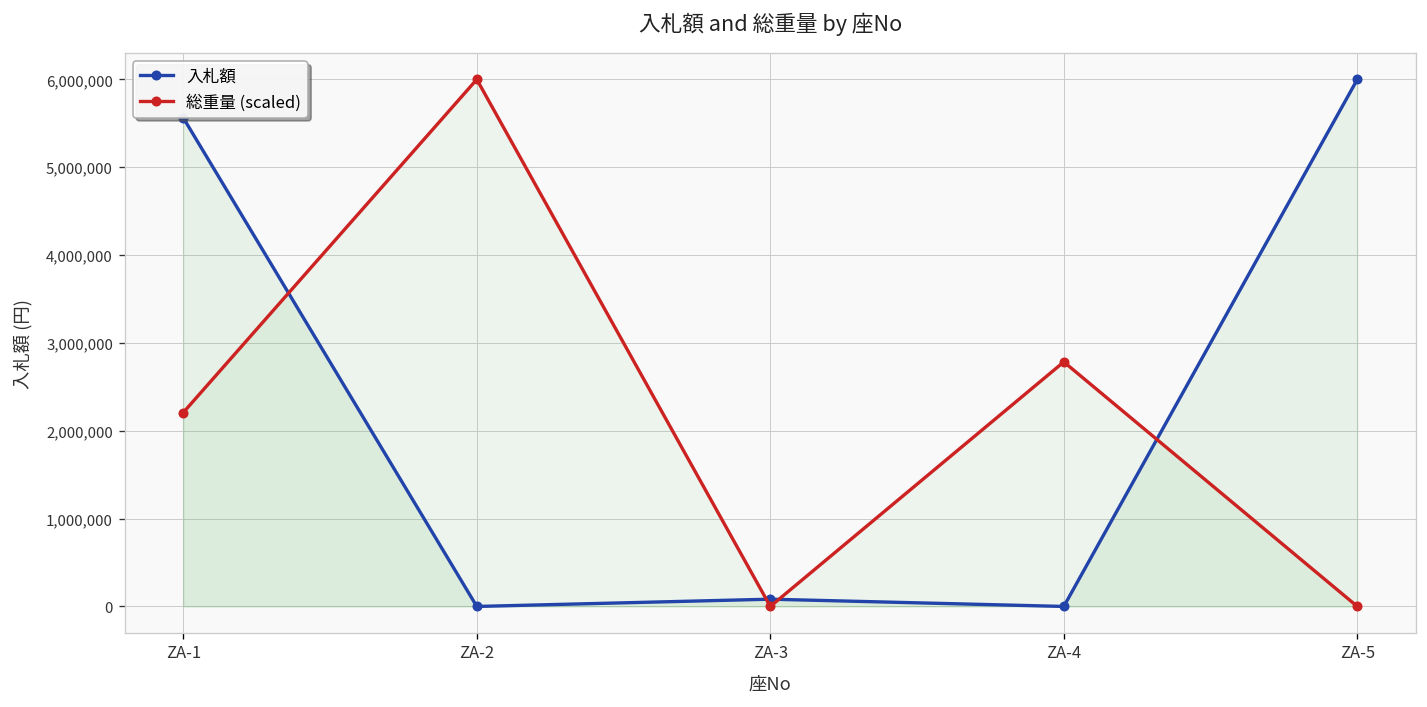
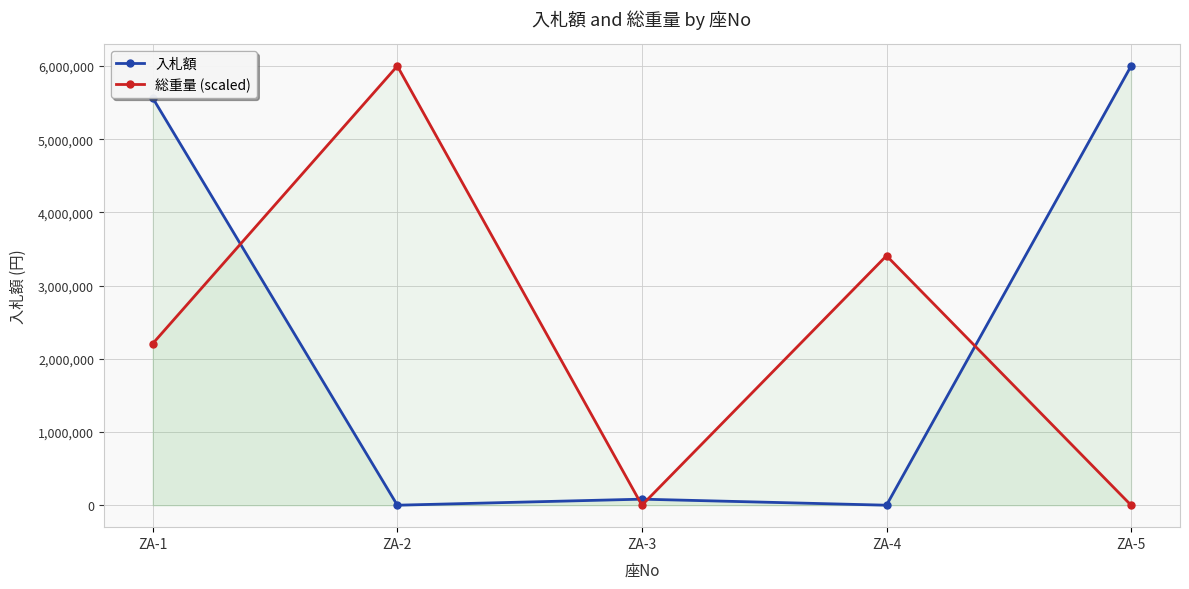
総重量 (scaled), ZA-4: 2,800,000 -> 3,400,000
